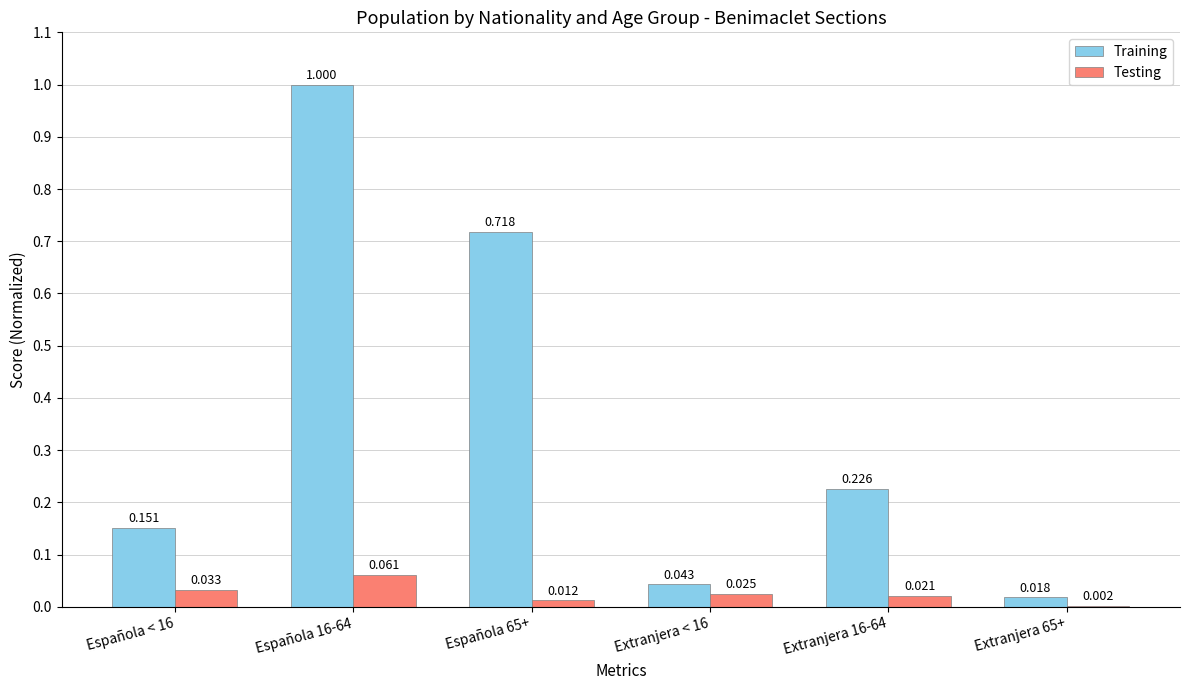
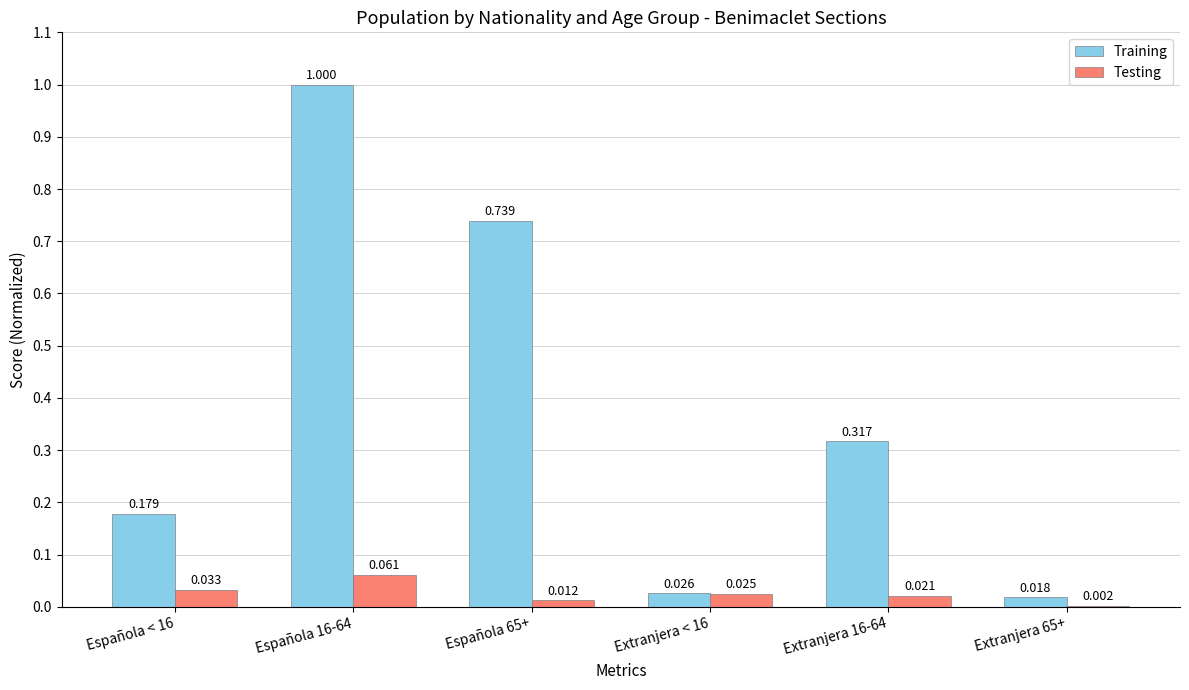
Training, Española < 16: 0.151 -> 0.179
Training, Española 65+: 0.718 -> 0.739
Training, Extranjera < 16: 0.043 -> 0.026
Training, Extranjera 16-64: 0.226 -> 0.317
